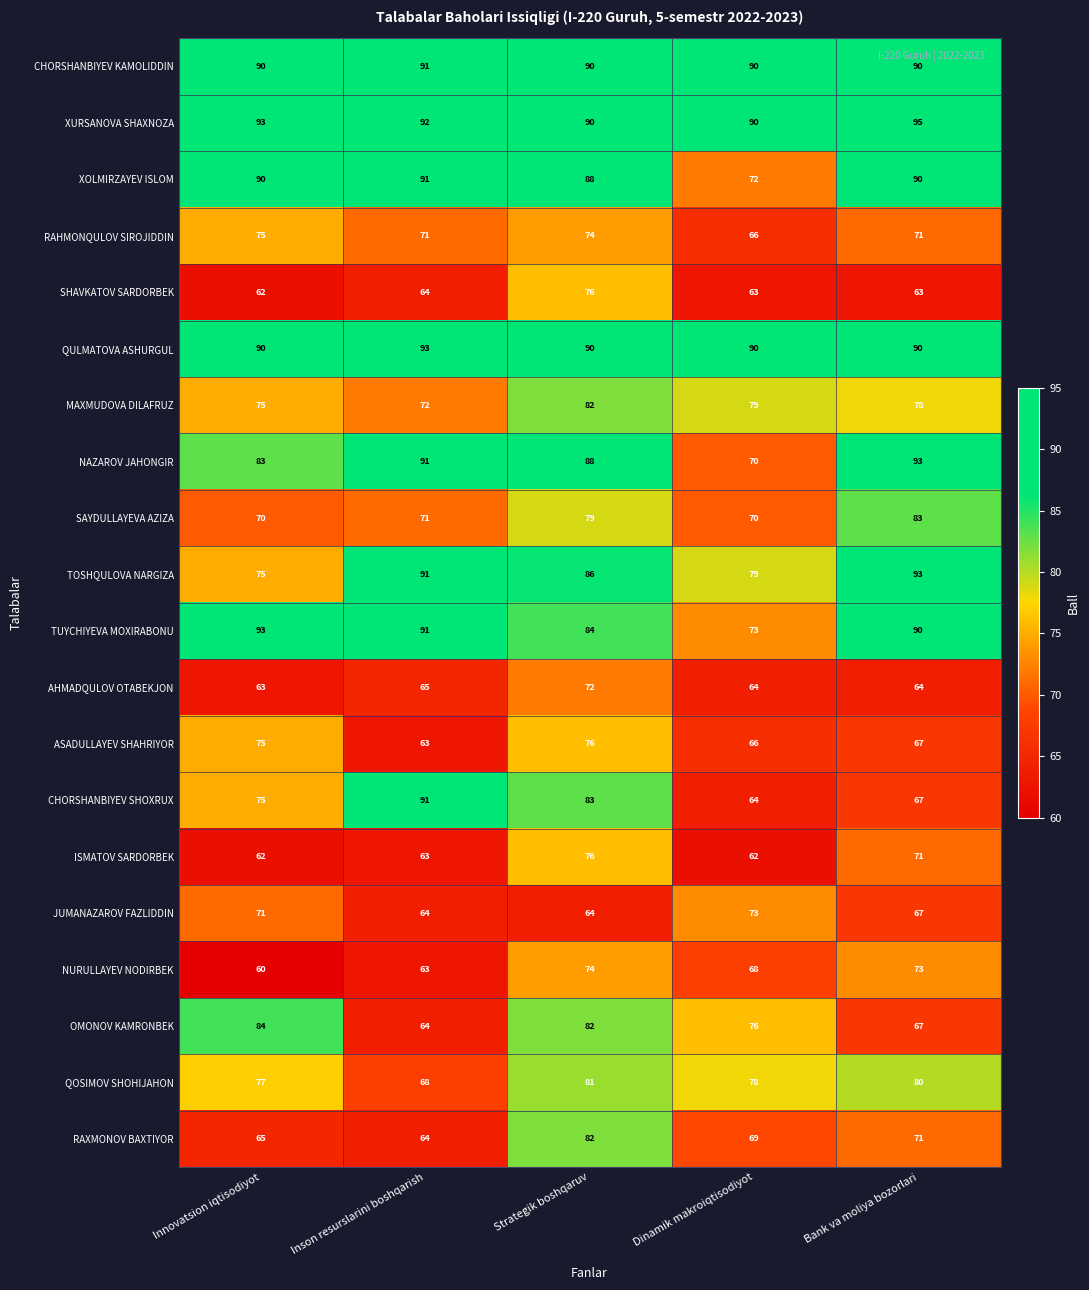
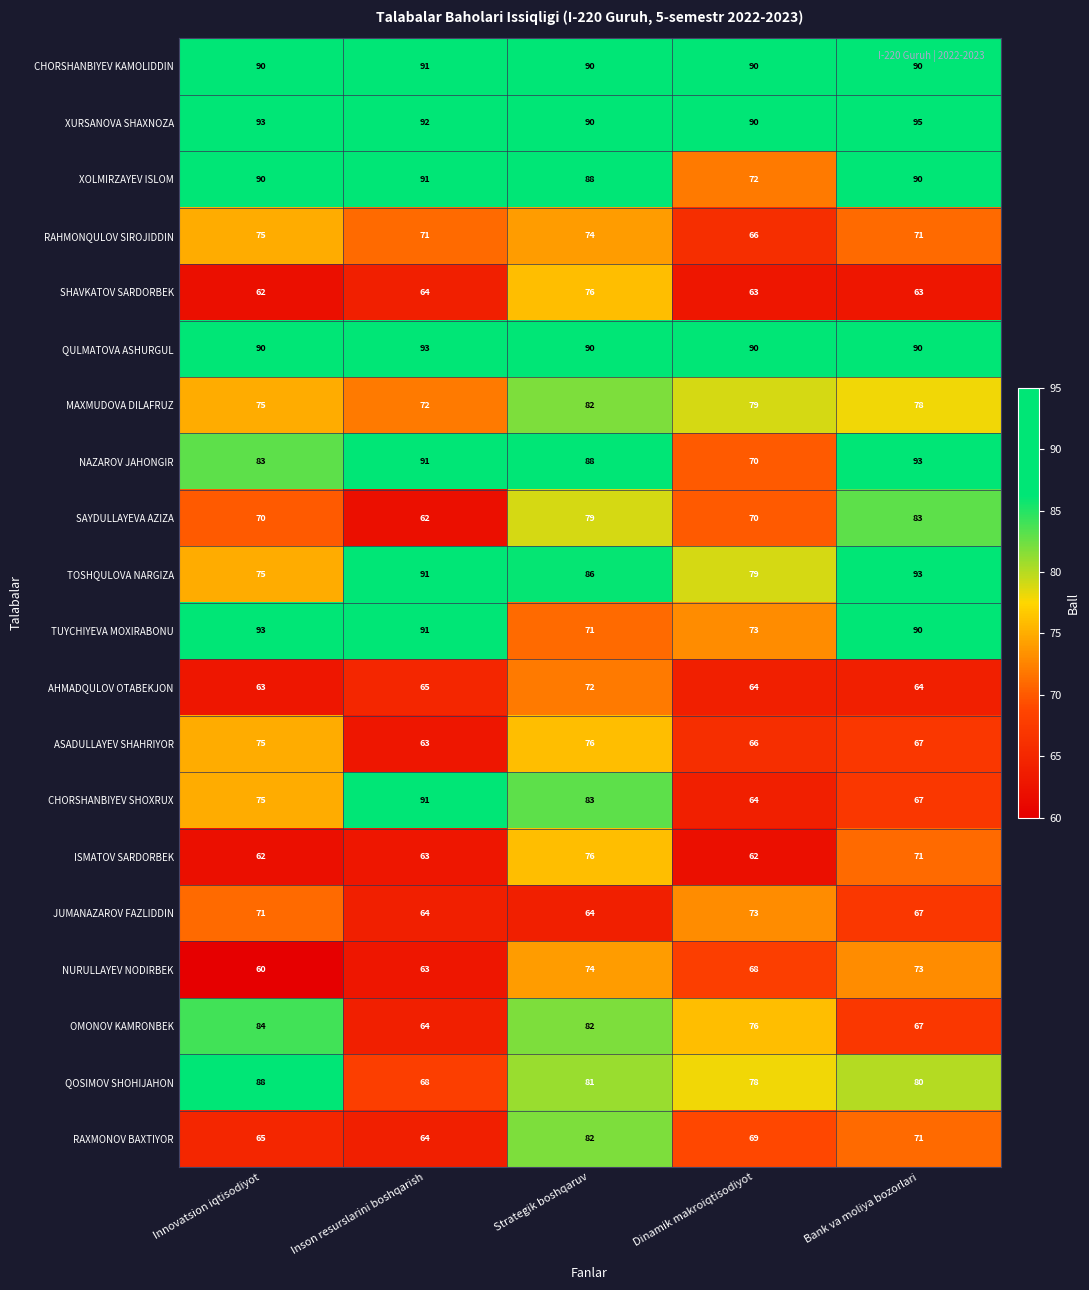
SAYDULLAYEVA AZIZA, Inson resurslarini boshqarish: 71 -> 62
TUYCHIYEVA MOXIRABONU, Strategik boshqaruv: 84 -> 71
QOSIMOV SHOHIJAHON, Innovatsion iqtisodiyot: 77 -> 88
